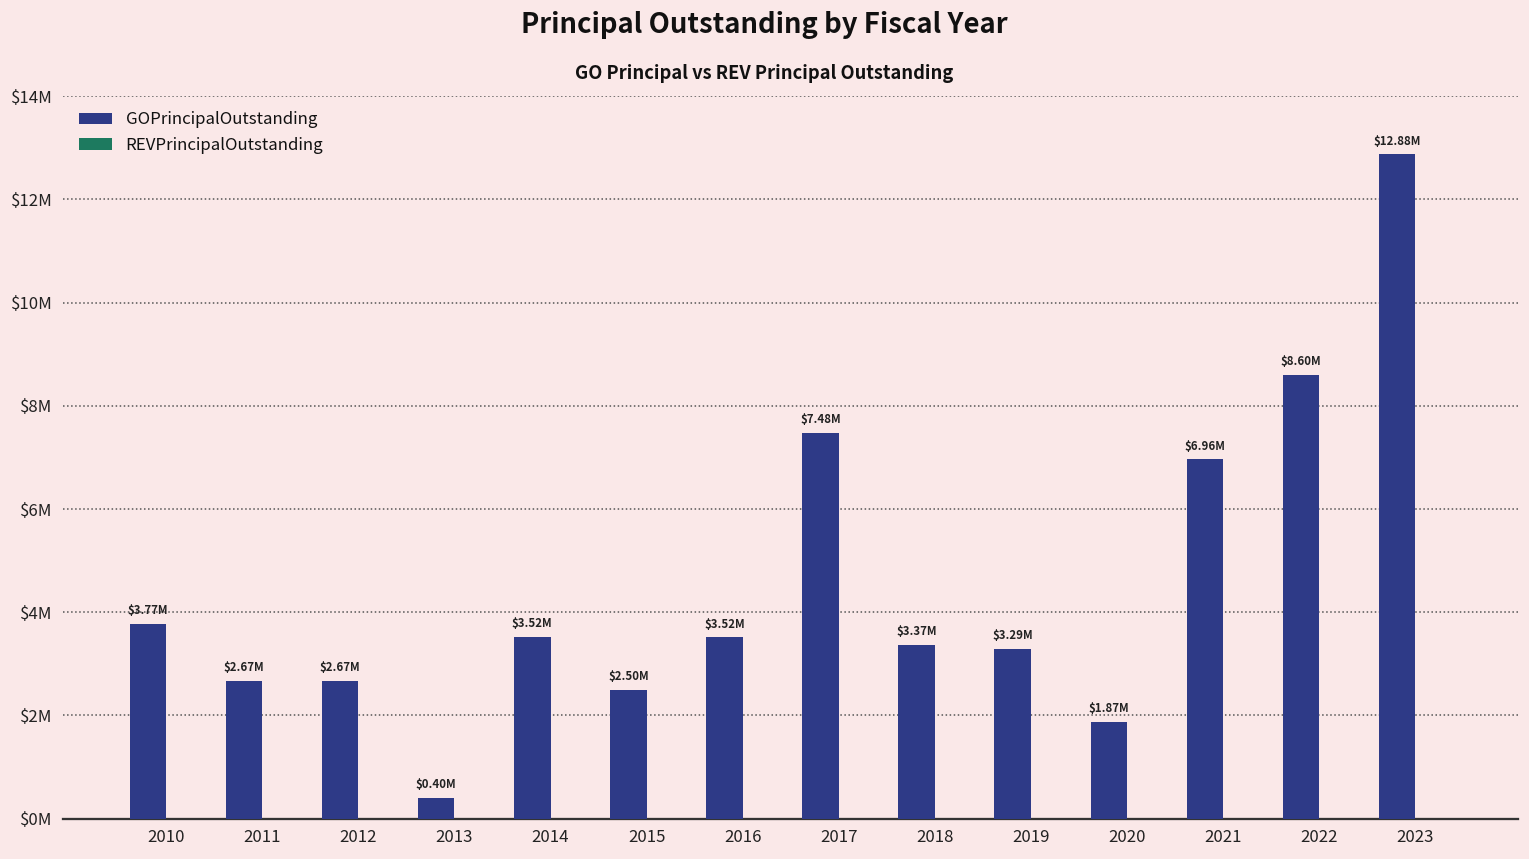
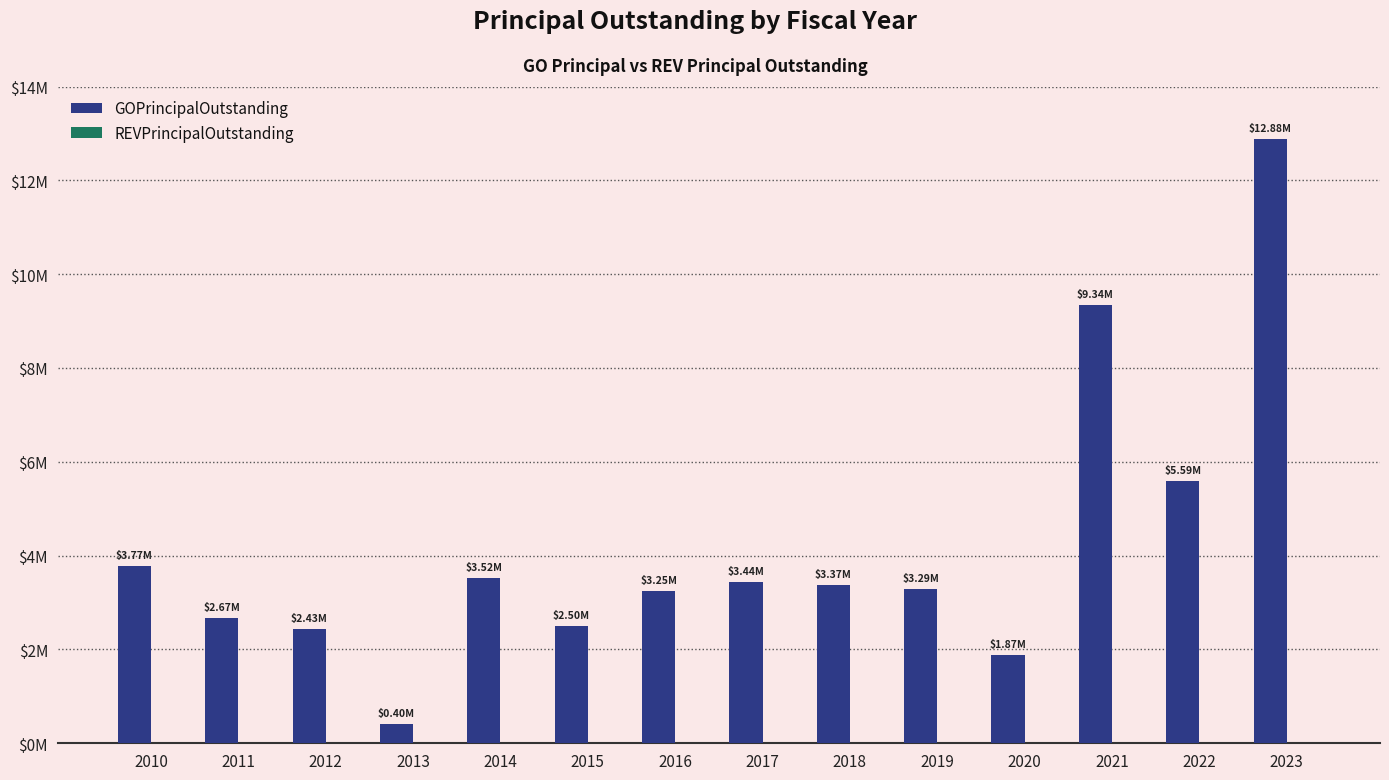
GOPrincipalOutstanding, 2012: $2.67M -> $2.43M
GOPrincipalOutstanding, 2016: $3.52M -> $3.25M
GOPrincipalOutstanding, 2017: $7.48M -> $3.44M
GOPrincipalOutstanding, 2021: $6.96M -> $9.34M
GOPrincipalOutstanding, 2022: $8.60M -> $5.59M
